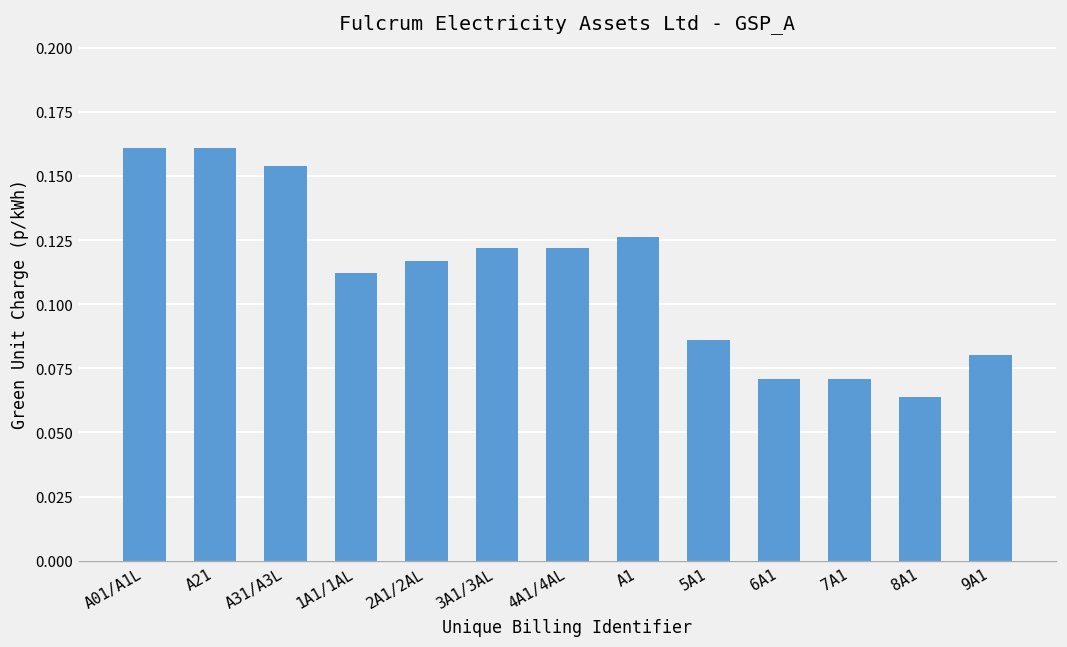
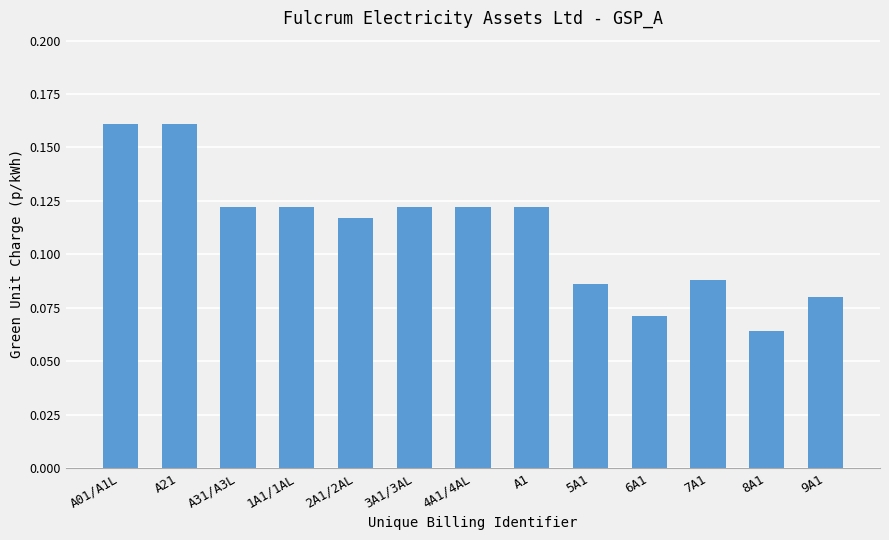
A31/A3L: 0.154 -> 0.122
1A1/1AL: 0.112 -> 0.122
A1: 0.126 -> 0.122
7A1: 0.071 -> 0.088
